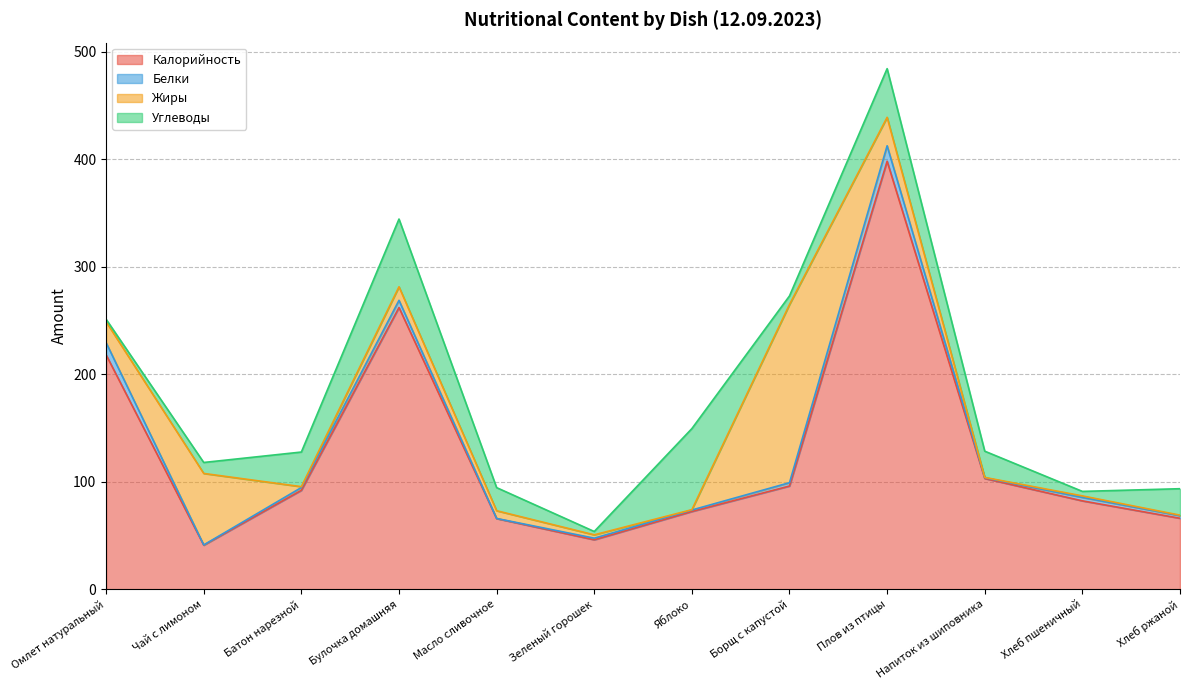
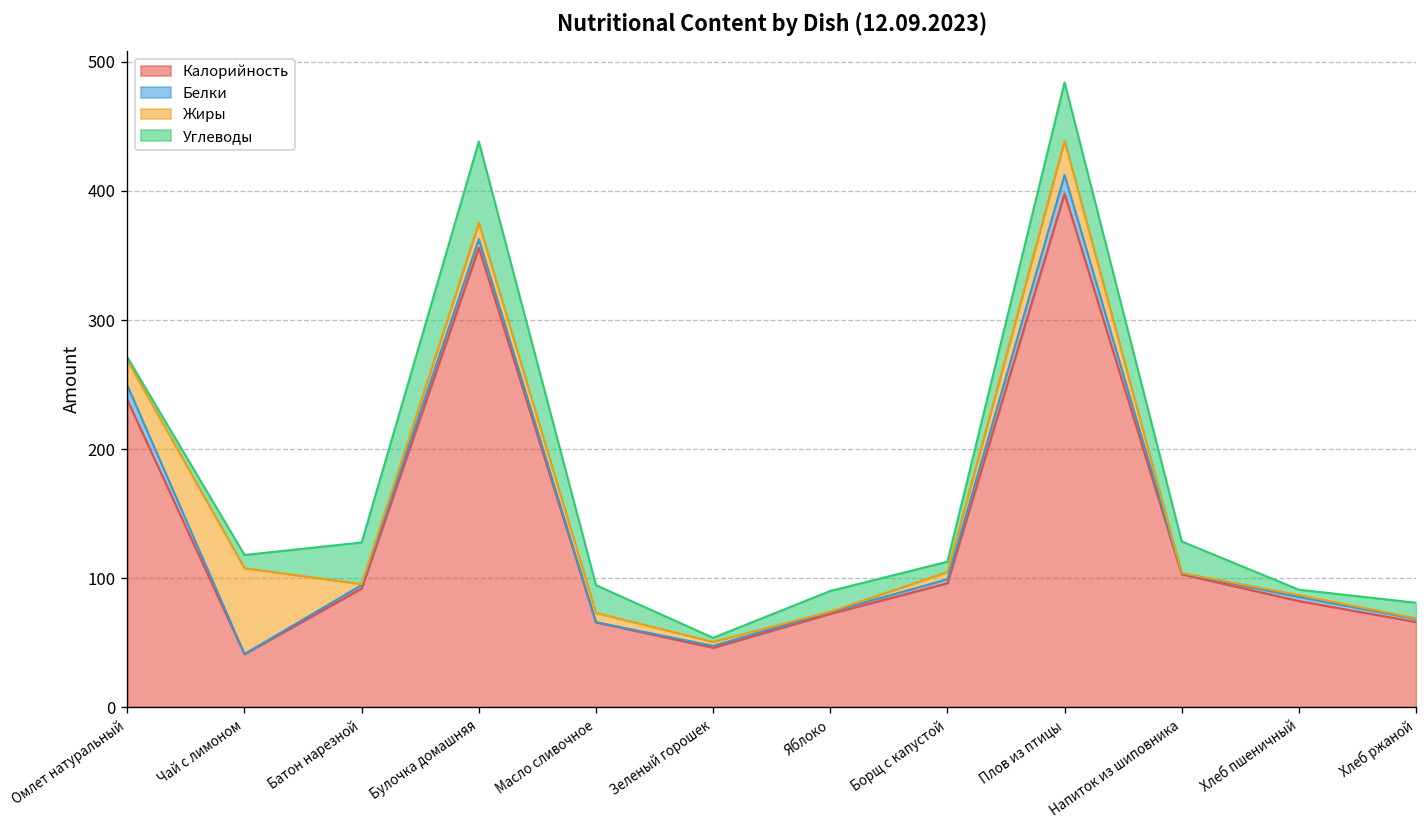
Калорийность, Омлет натуральный: 218 -> 238
Калорийность, Булочка домашняя: 262 -> 356
Углеводы, Яблоко: 75 -> 16
Жиры, Борщ с капустой: 166 -> 6
Углеводы, Хлеб ржаной: 25 -> 12
